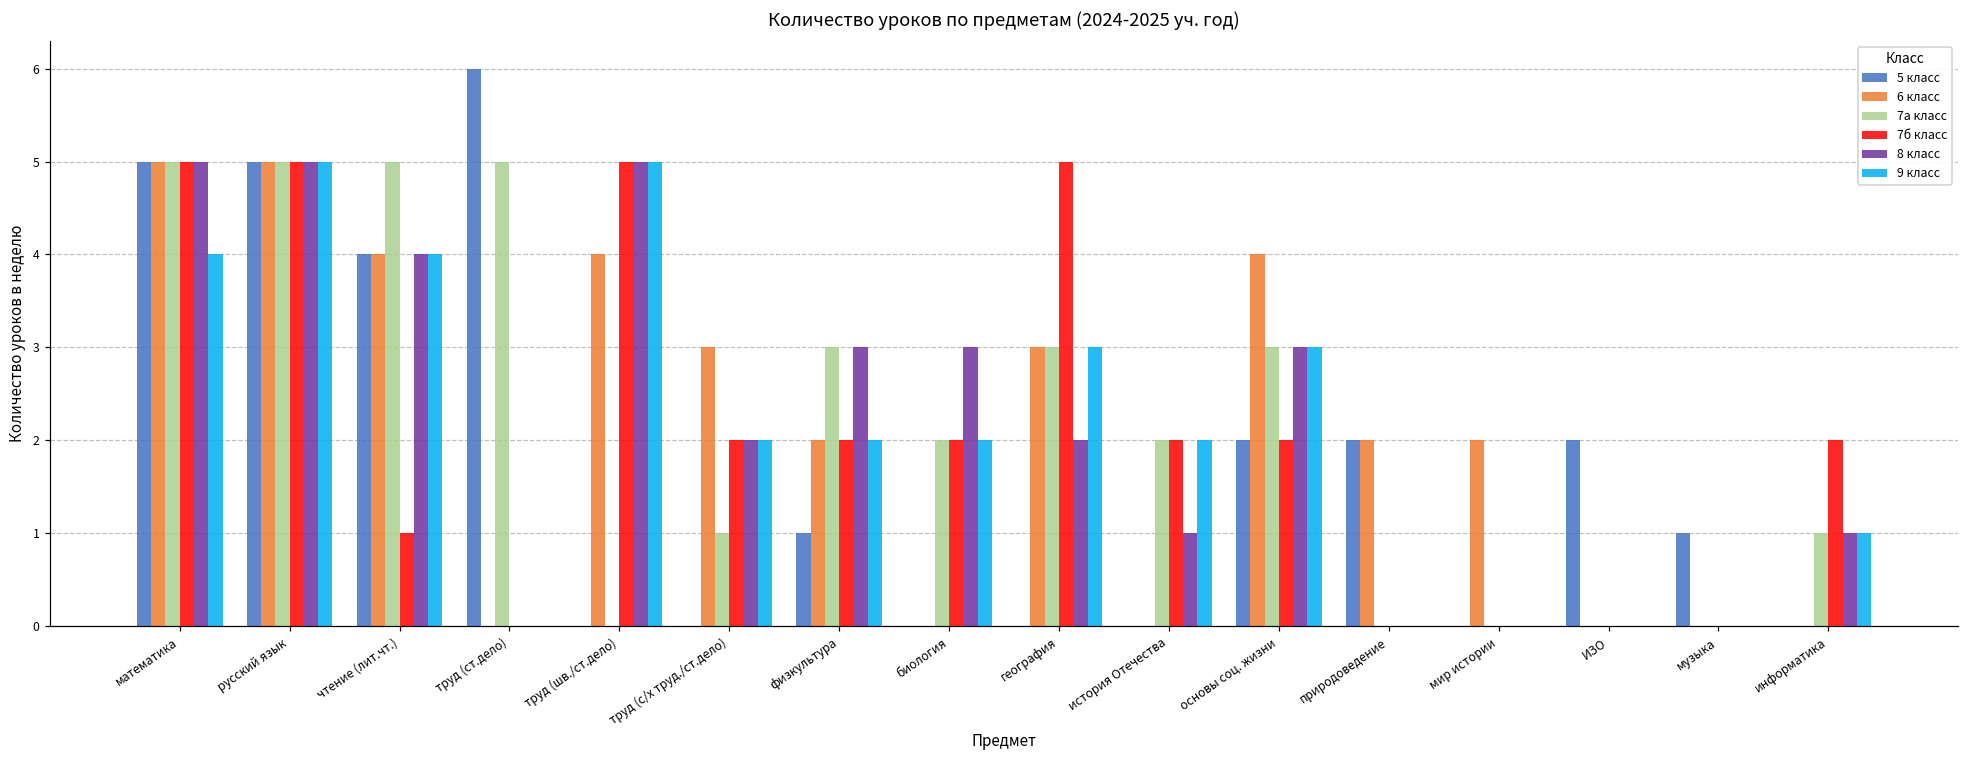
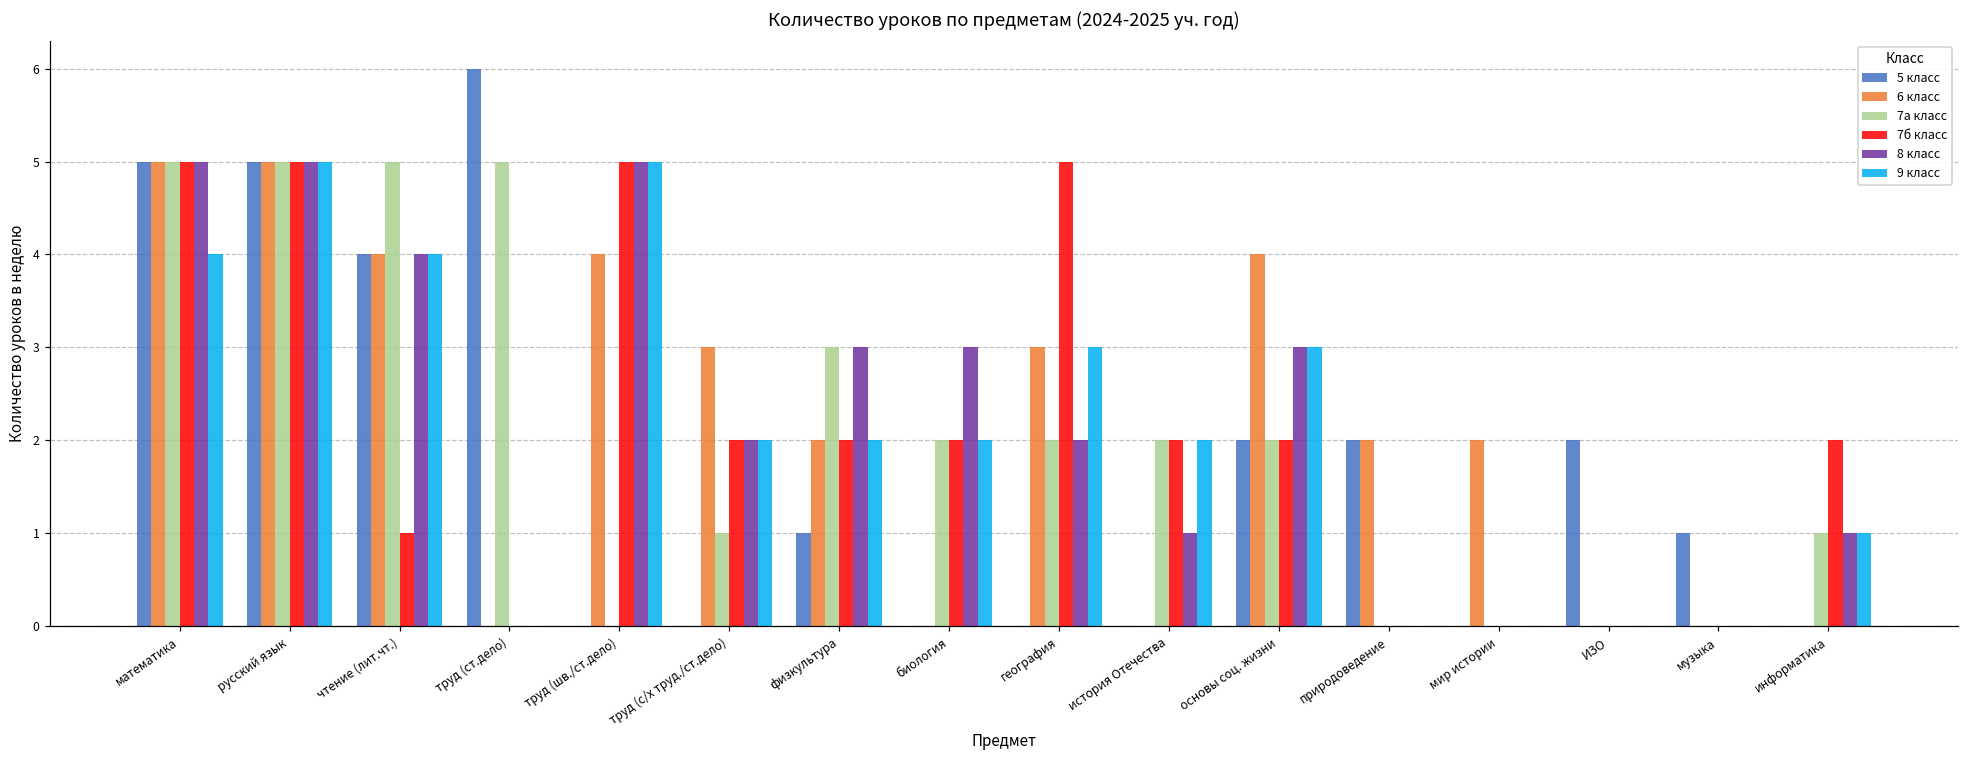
7а класс, география: 3 -> 2
7а класс, основы соц. жизни: 3 -> 2
